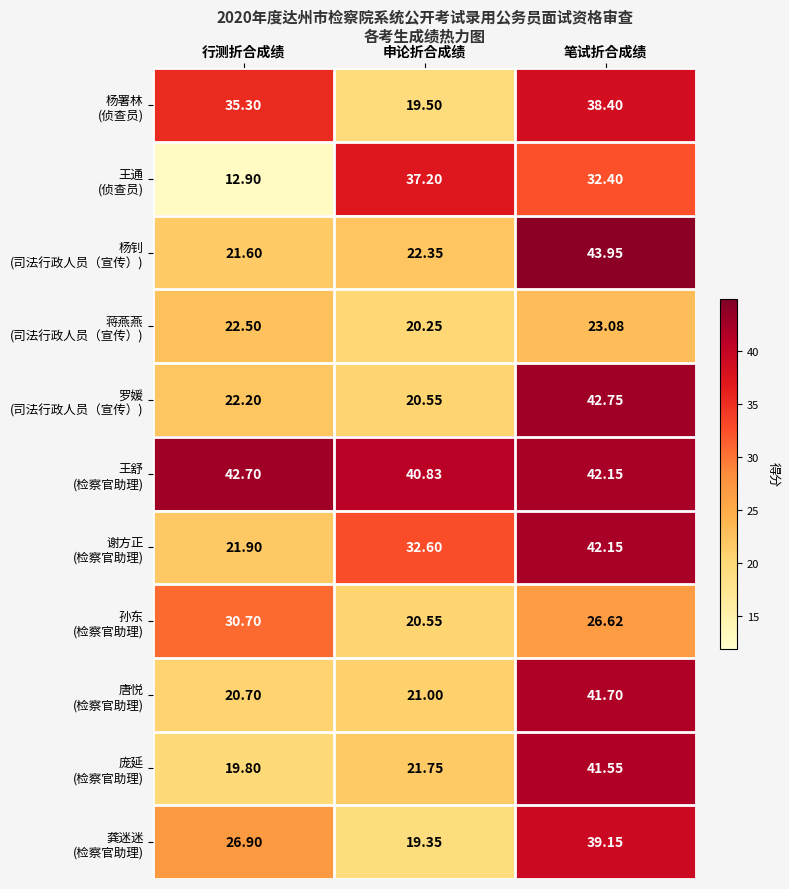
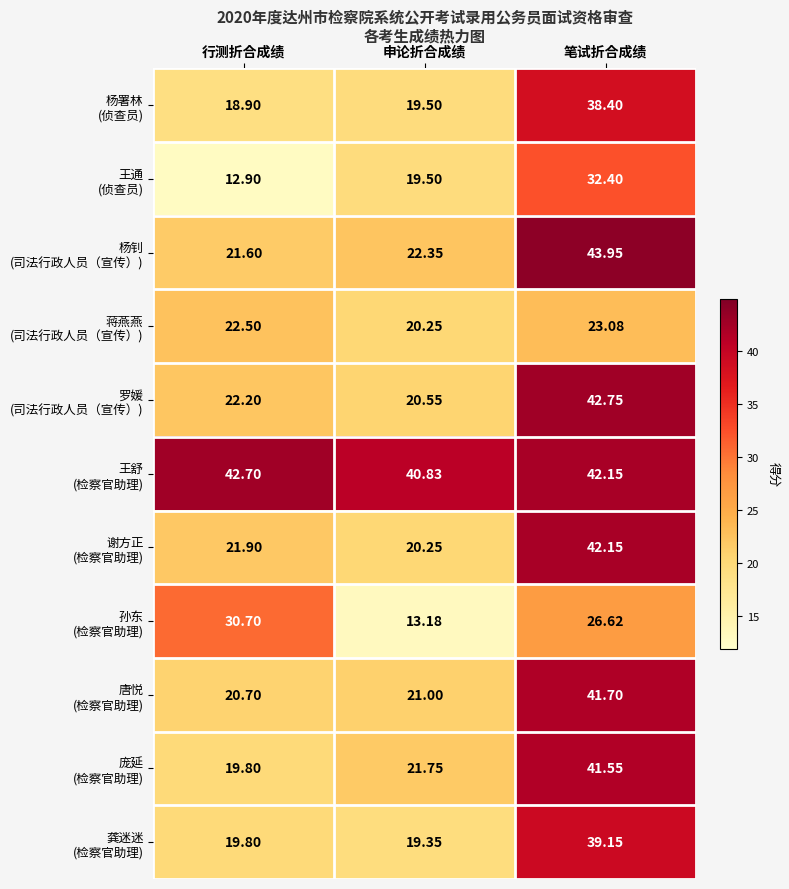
杨署林 (侦查员), 行测折合成绩: 35.30 -> 18.90
王通 (侦查员), 申论折合成绩: 37.20 -> 19.50
谢方正 (检察官助理), 申论折合成绩: 32.60 -> 20.25
孙东 (检察官助理), 申论折合成绩: 20.55 -> 13.18
龚迷迷 (检察官助理), 行测折合成绩: 26.90 -> 19.80
